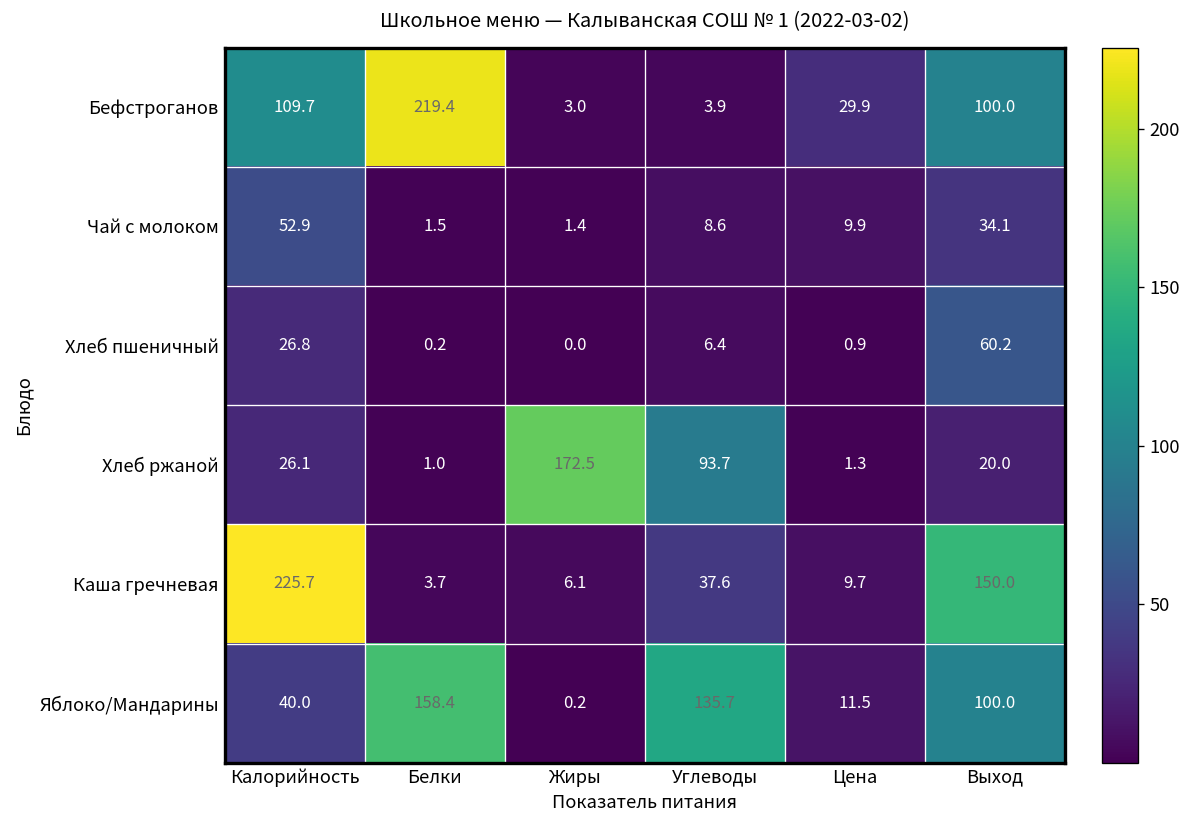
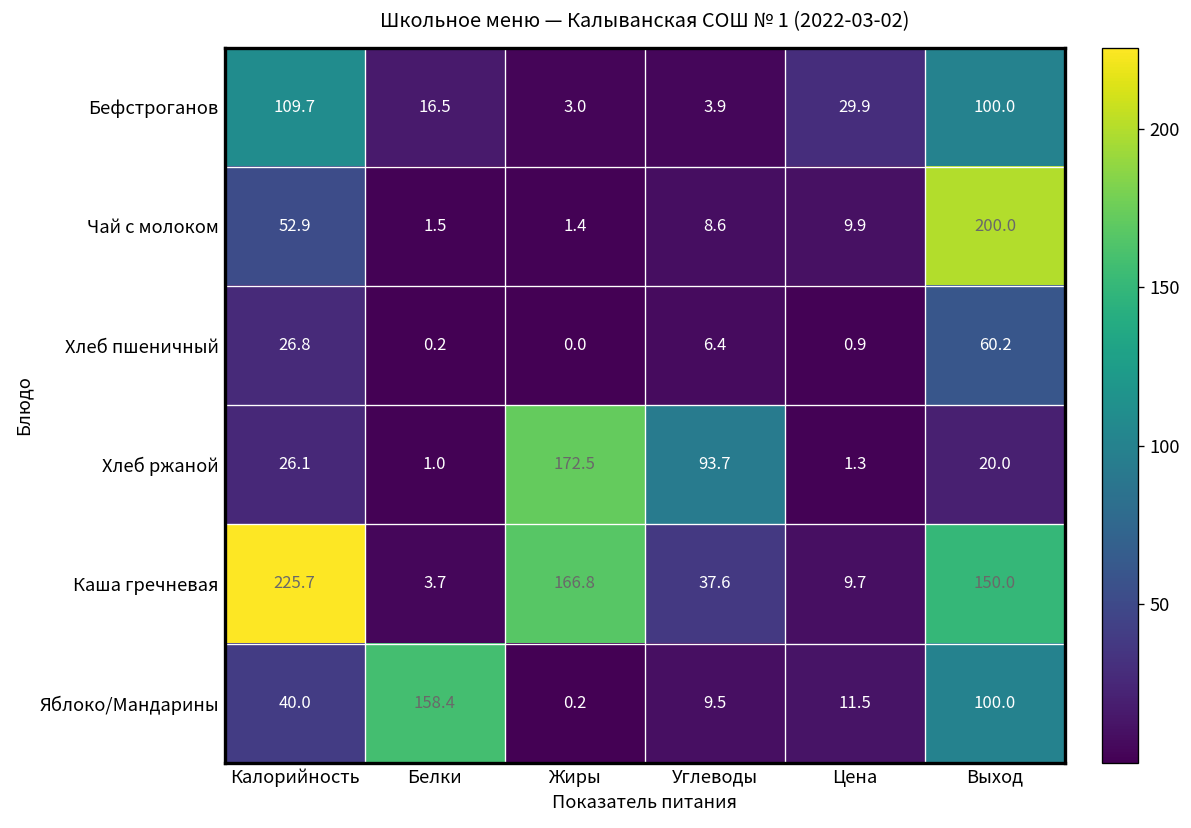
Бефстроганов, Белки: 219.4 -> 16.5
Чай с молоком, Выход: 34.1 -> 200.0
Каша гречневая, Жиры: 6.1 -> 166.8
Яблоко/Мандарины, Углеводы: 135.7 -> 9.5
